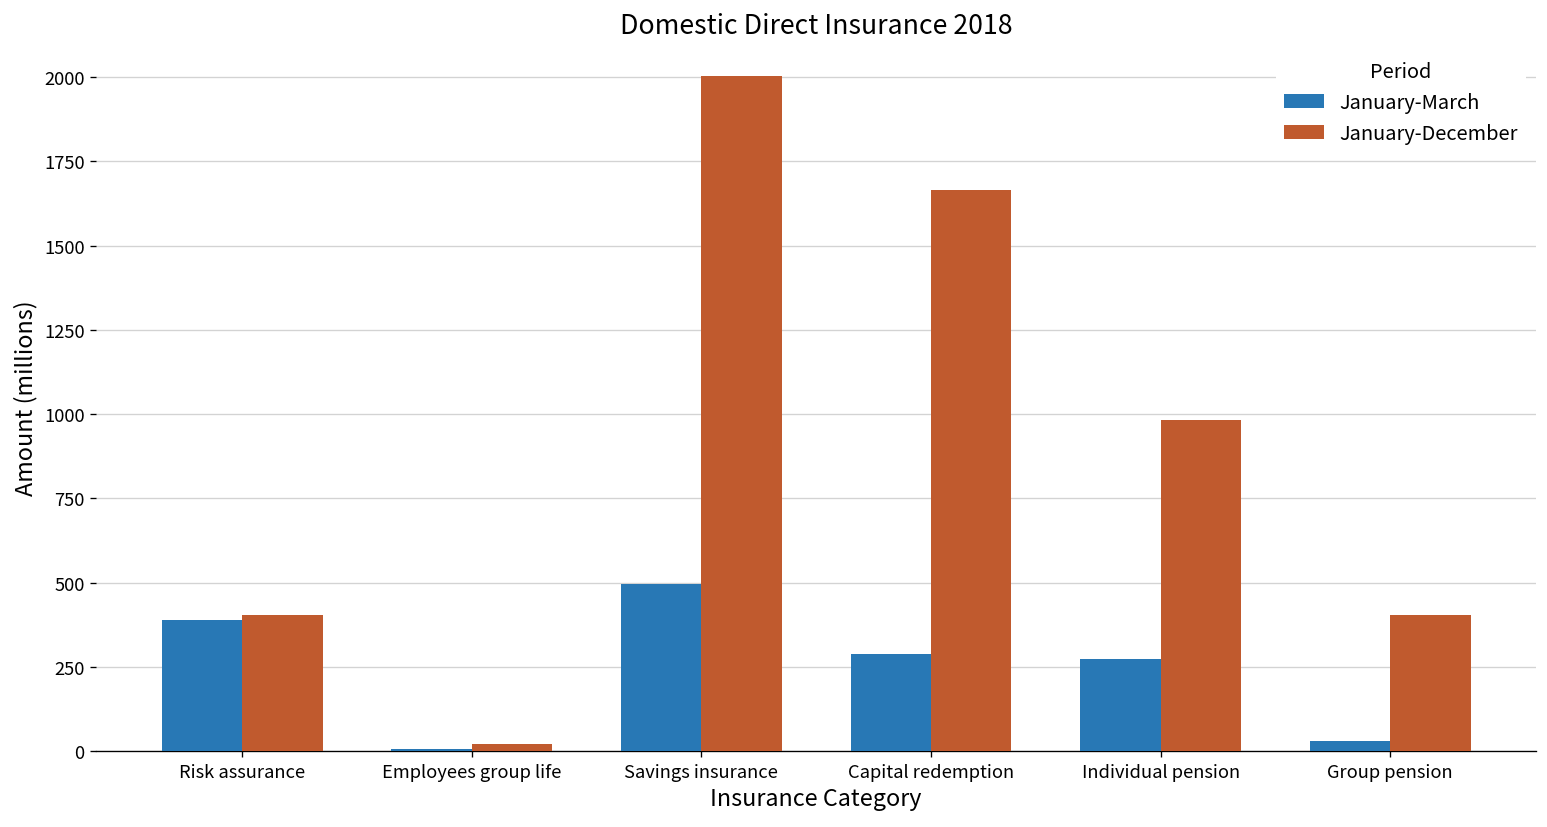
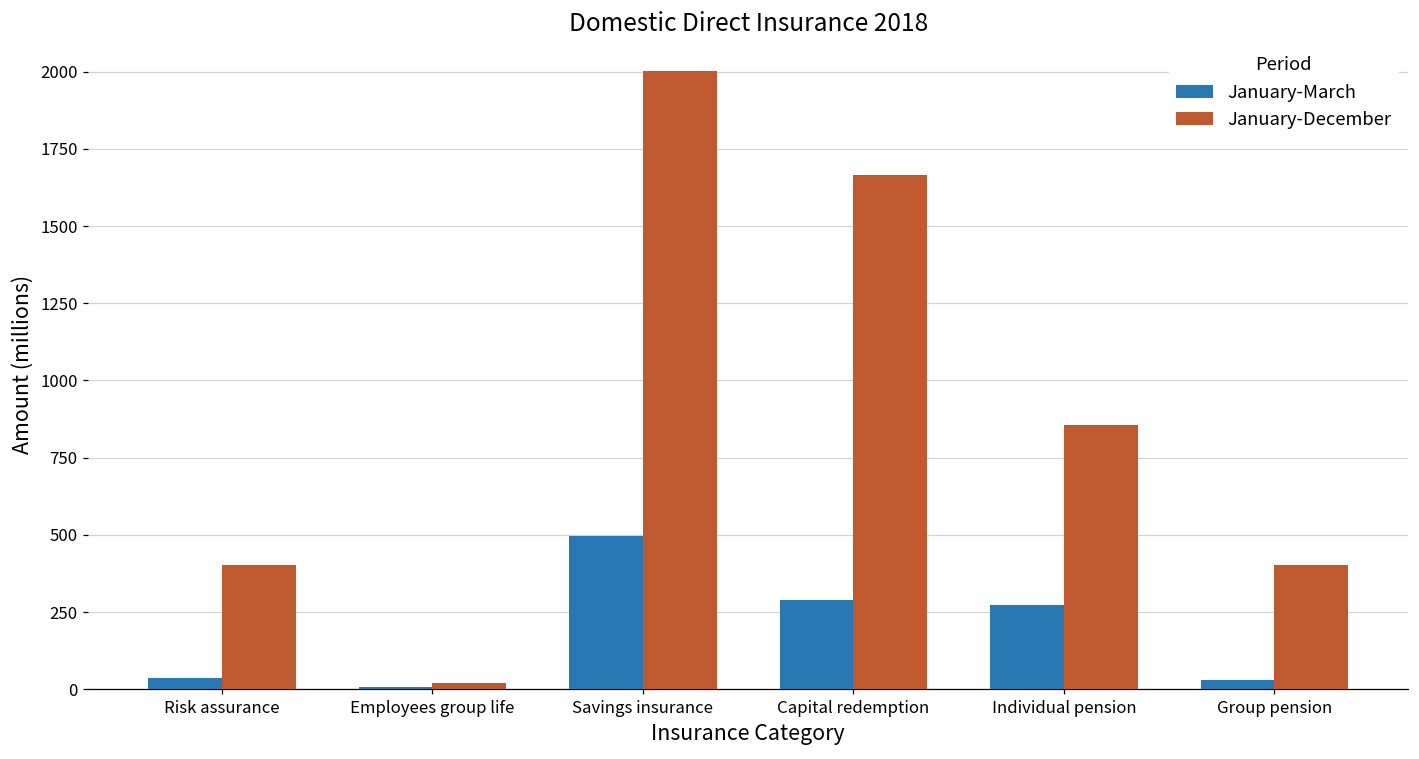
January-March, Risk assurance: 390 -> 40
January-December, Individual pension: 980 -> 850
